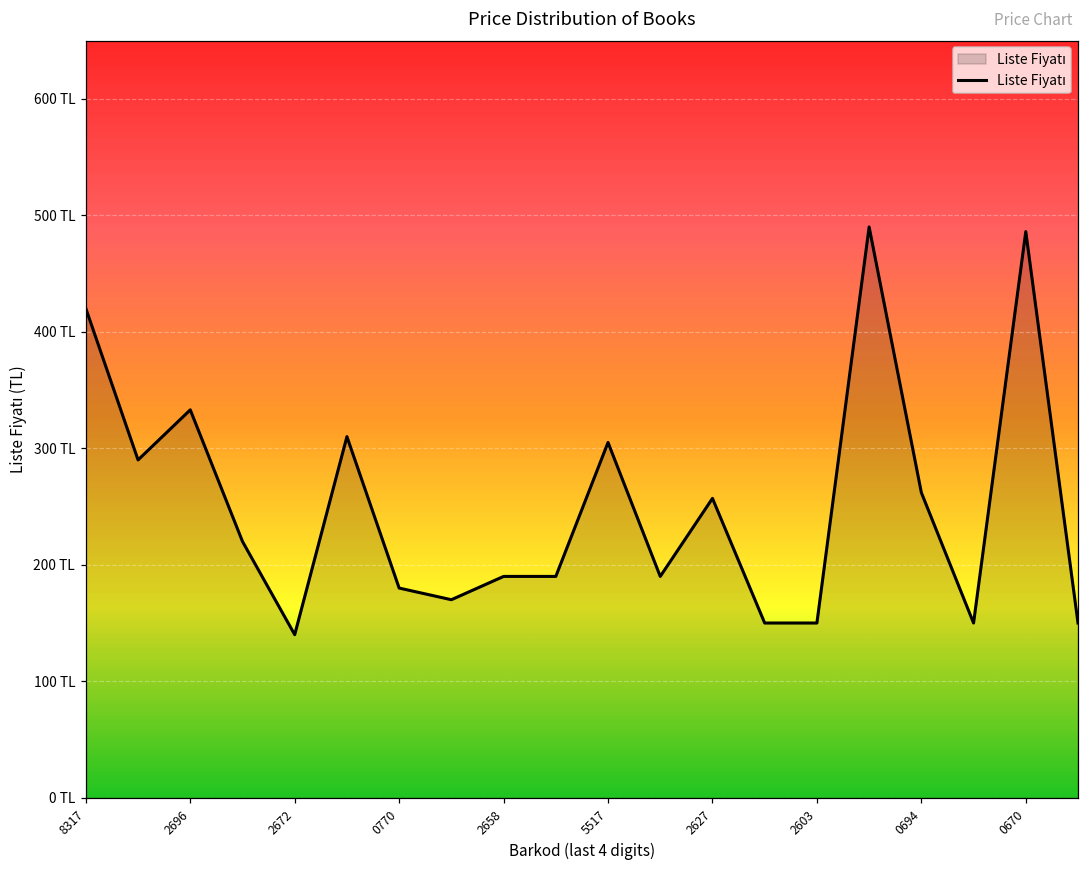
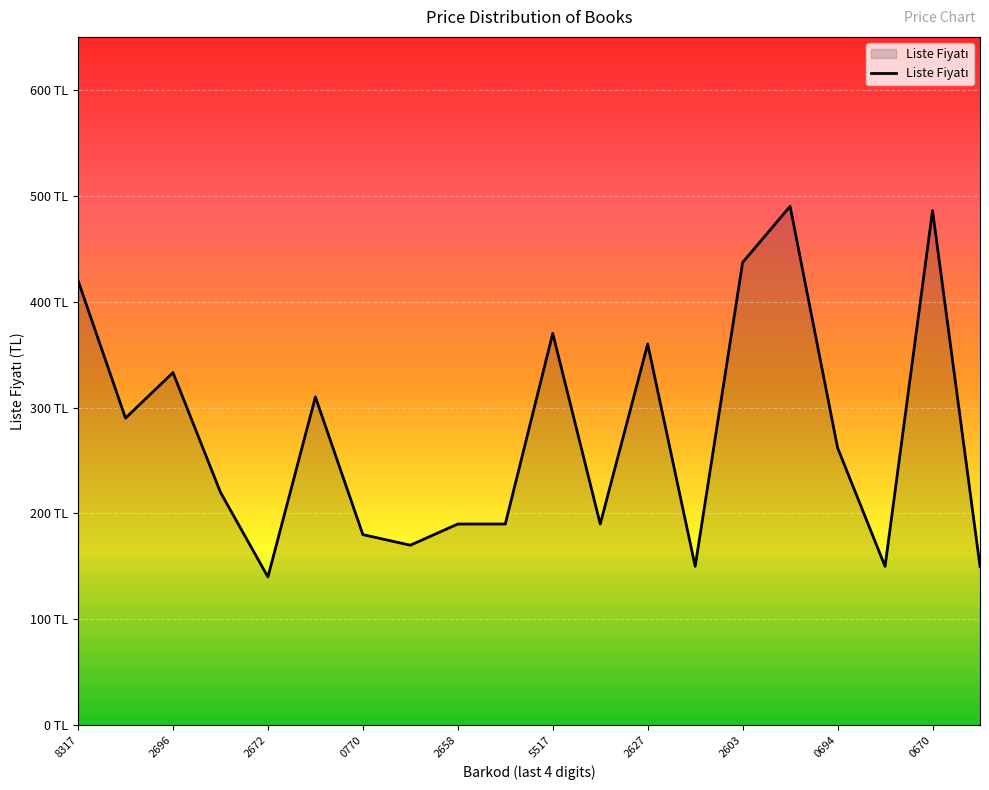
5517: 305 TL -> 370 TL
2627: 257 TL -> 360 TL
2603: 150 TL -> 437 TL
